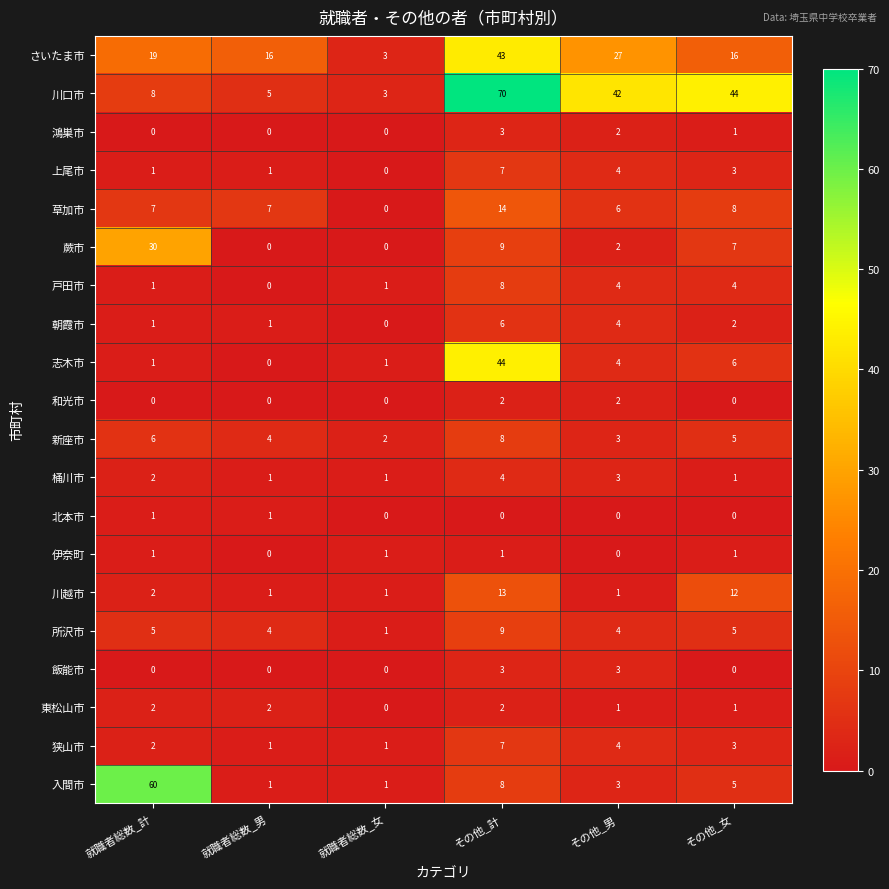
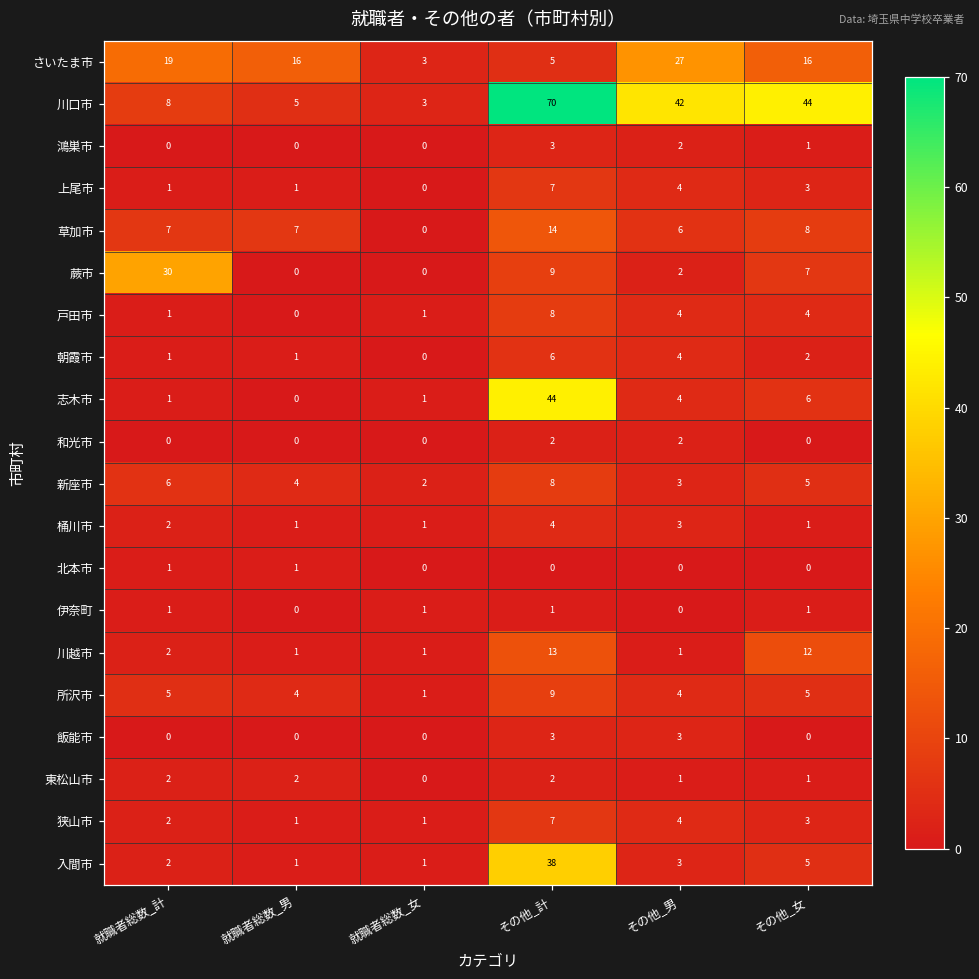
さいたま市, その他_計: 43 -> 5
入間市, 就職者総数_計: 60 -> 2
入間市, その他_計: 8 -> 38
